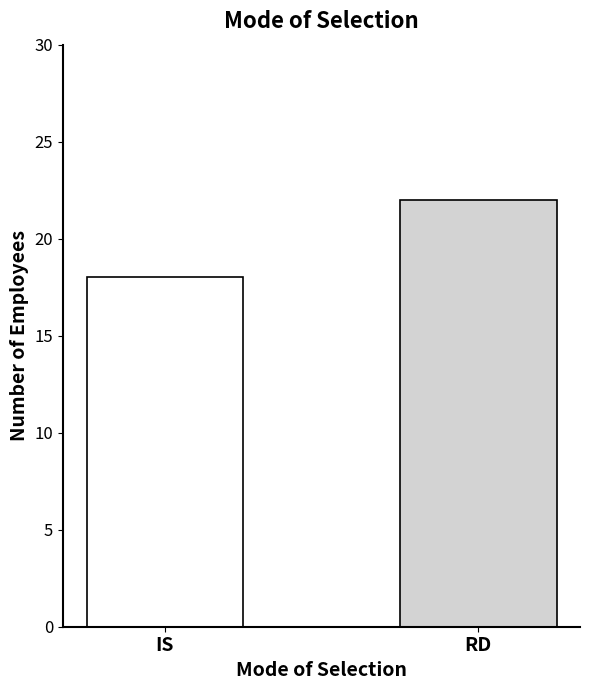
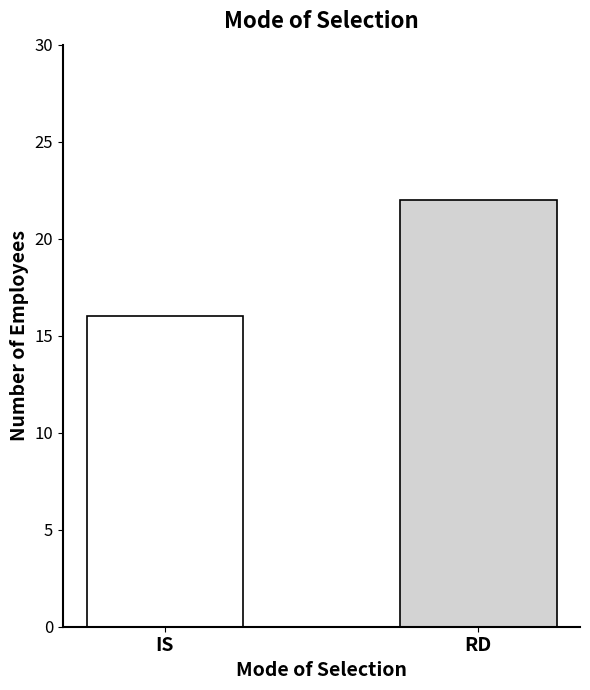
IS: 18 -> 16
